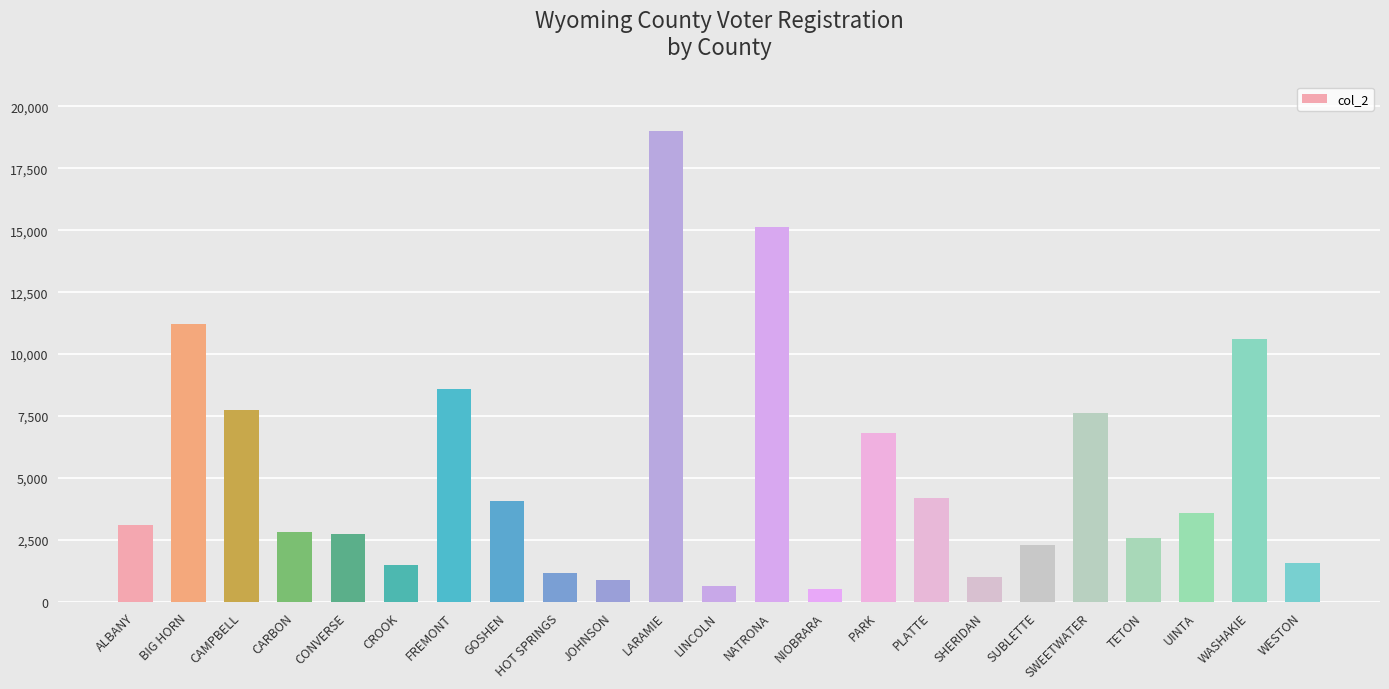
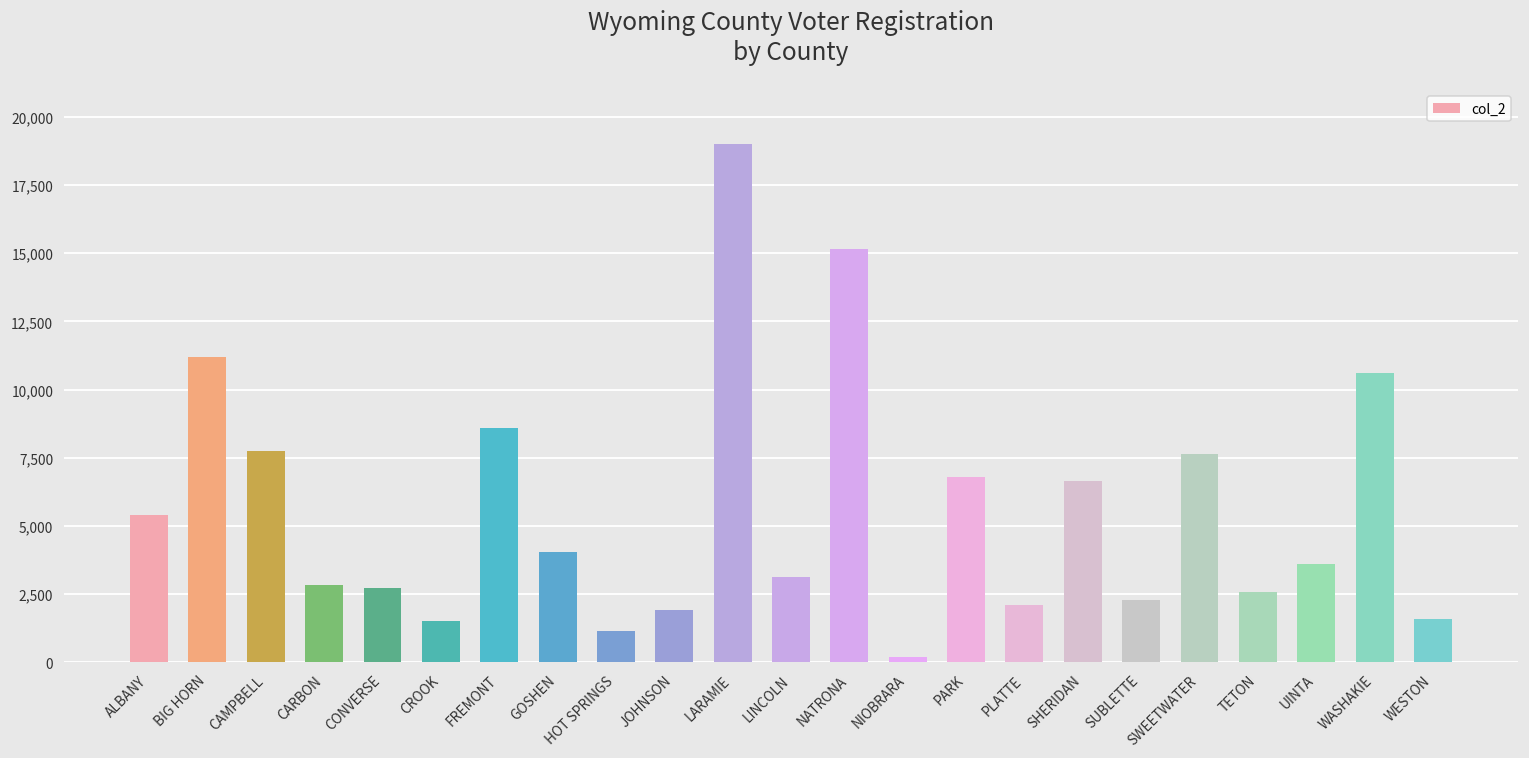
ALBANY: 3,100 -> 5,400
JOHNSON: 900 -> 1,900
LINCOLN: 600 -> 3,100
NIOBRARA: 500 -> 200
PLATTE: 4,200 -> 2,100
SHERIDAN: 1,000 -> 6,700
